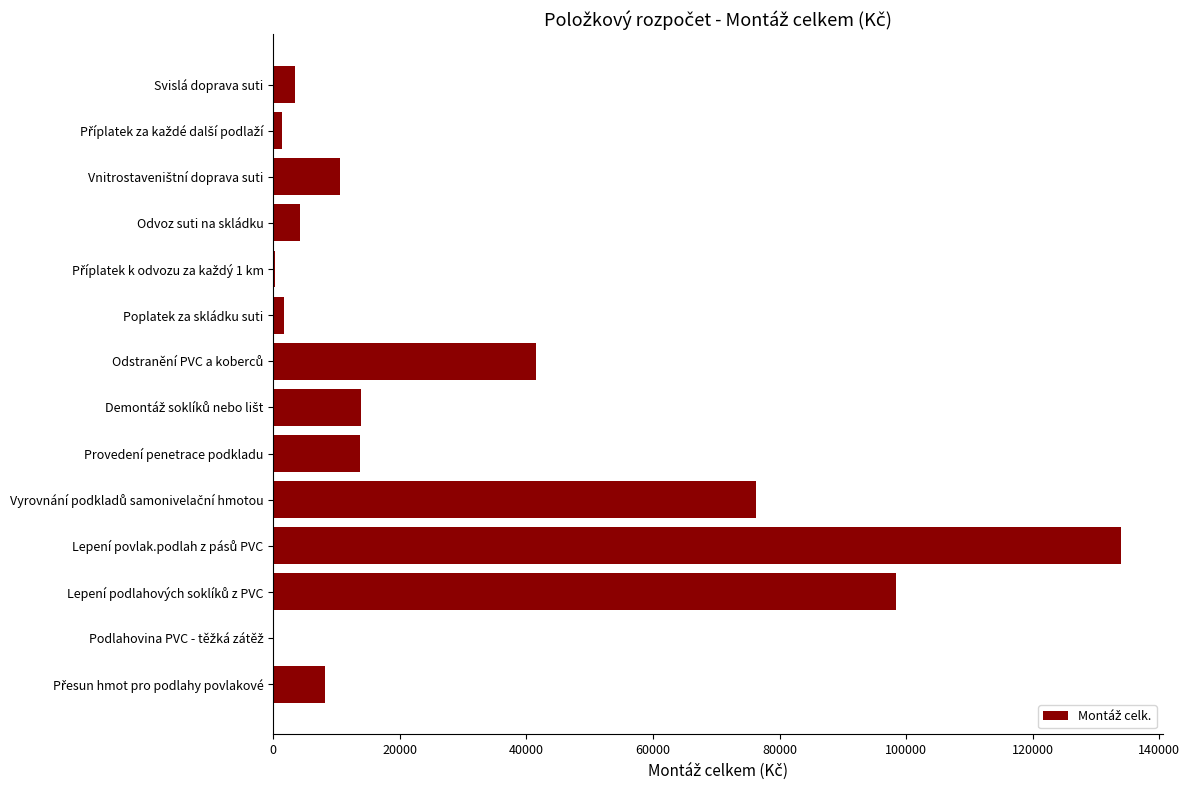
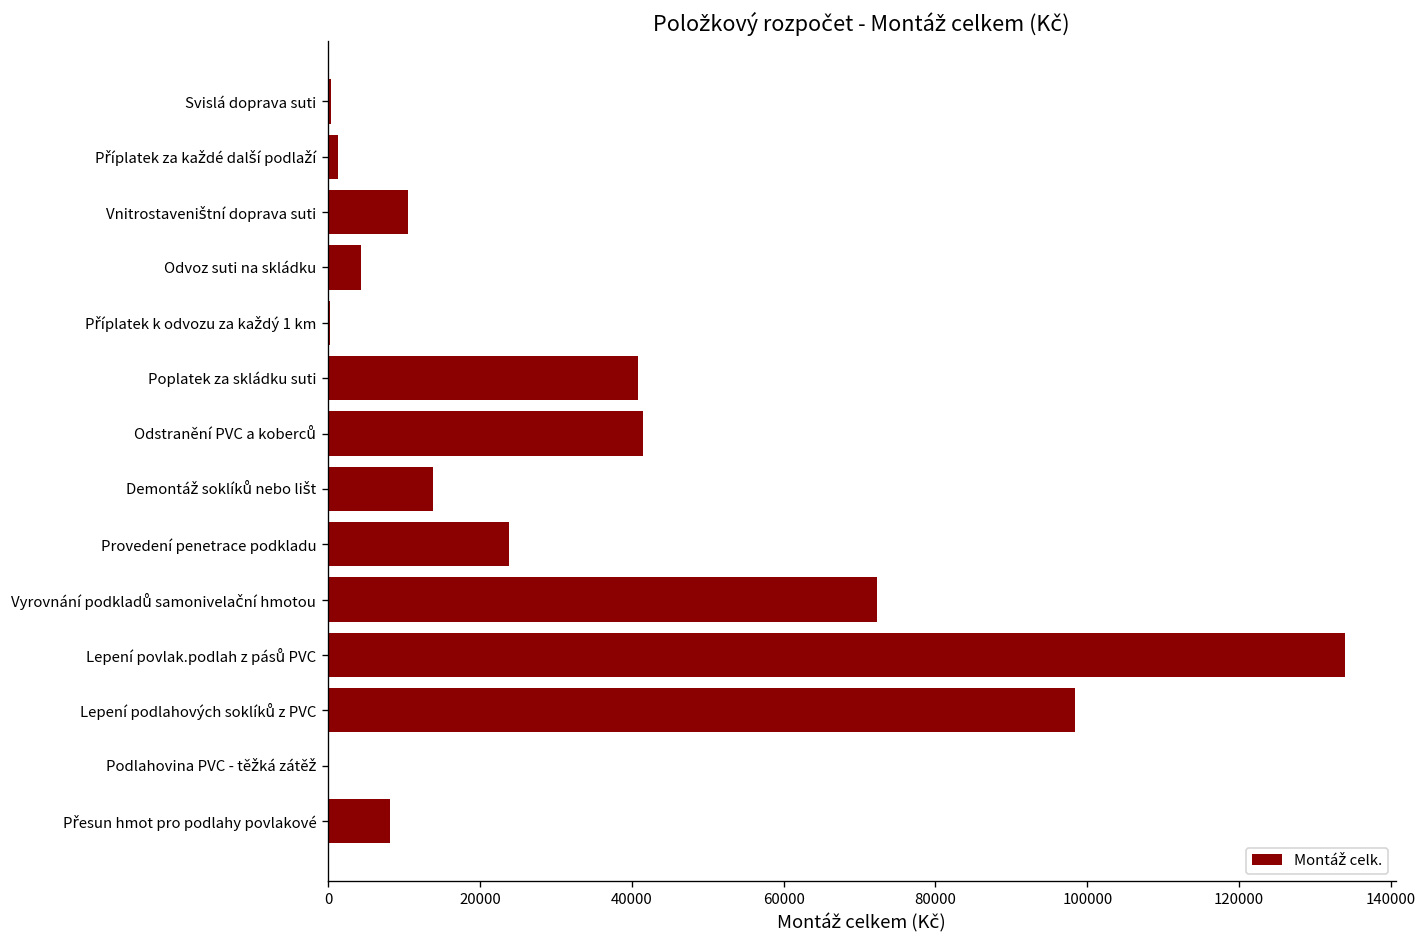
Svislá doprava suti: 3000 -> 0
Poplatek za skládku suti: 2000 -> 41000
Provedení penetrace podkladu: 14000 -> 24000
Vyrovnání podkladů samonivelační hmotou: 76000 -> 72000
